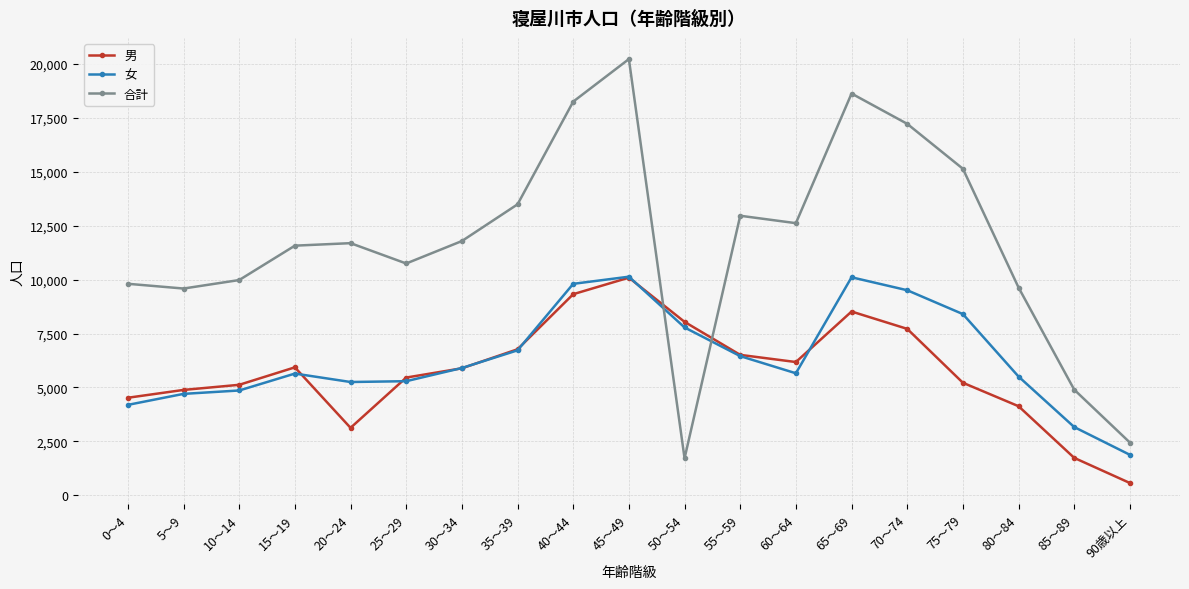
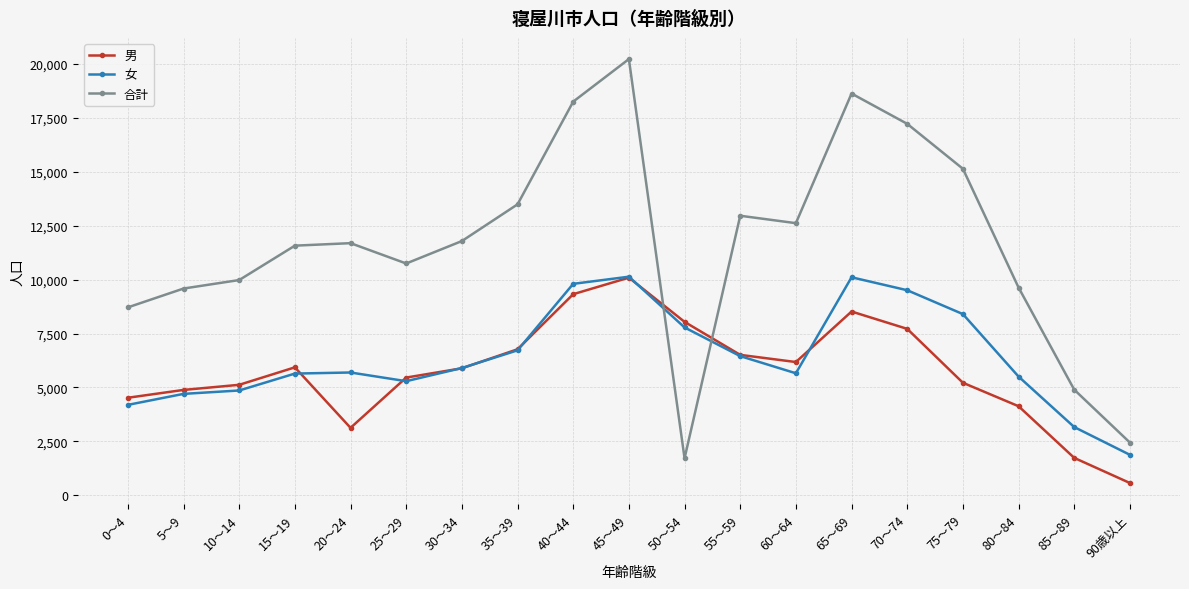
合計, 0～4: 9,800 -> 8,700
女, 20～24: 5,300 -> 5,700
